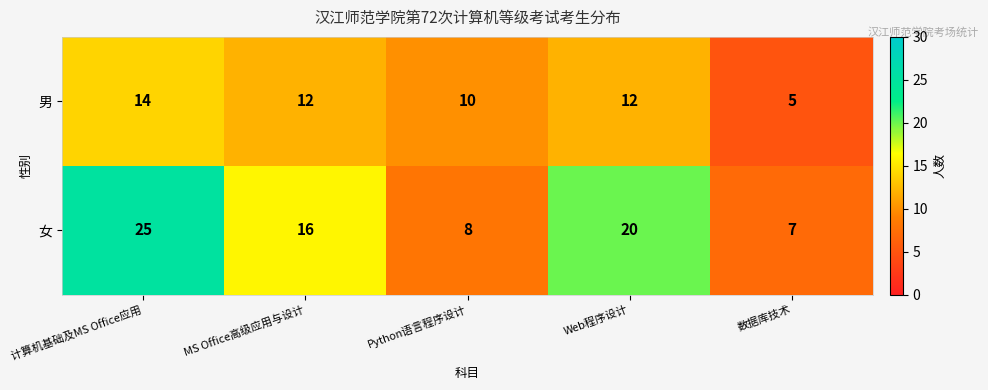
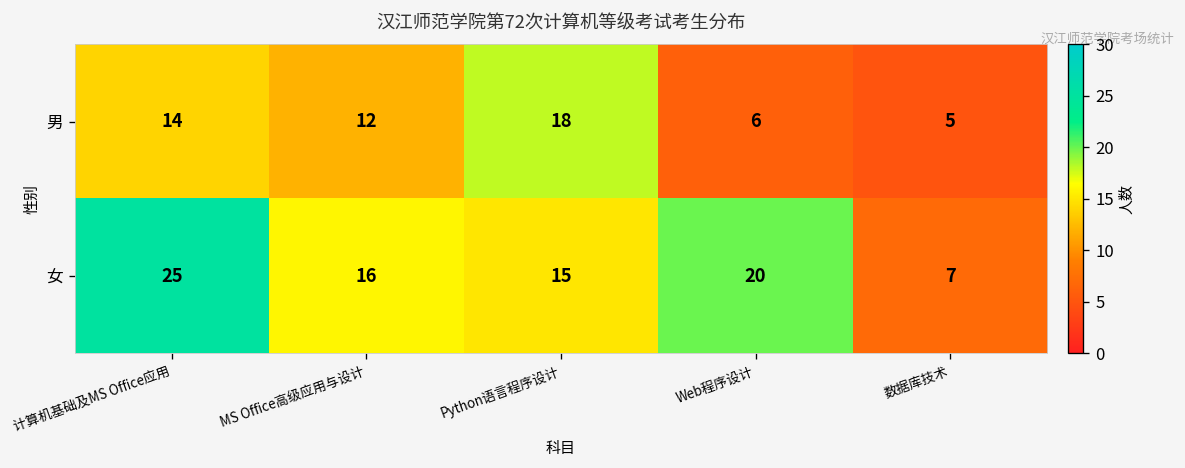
男, Python语言程序设计: 10 -> 18
男, Web程序设计: 12 -> 6
女, Python语言程序设计: 8 -> 15
